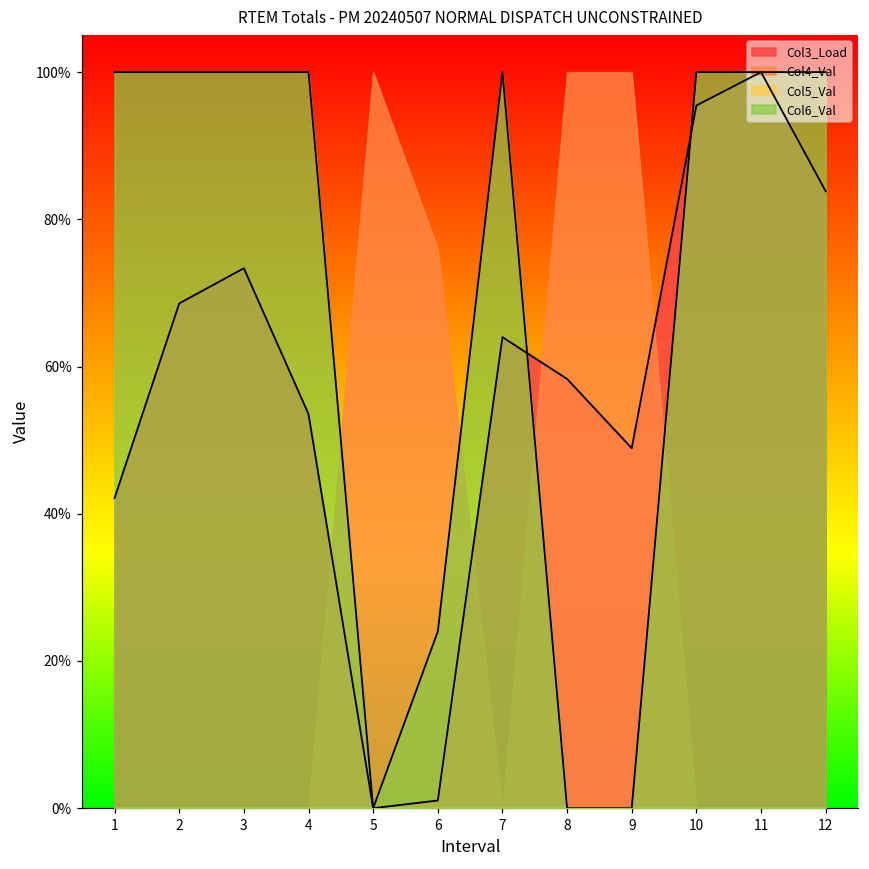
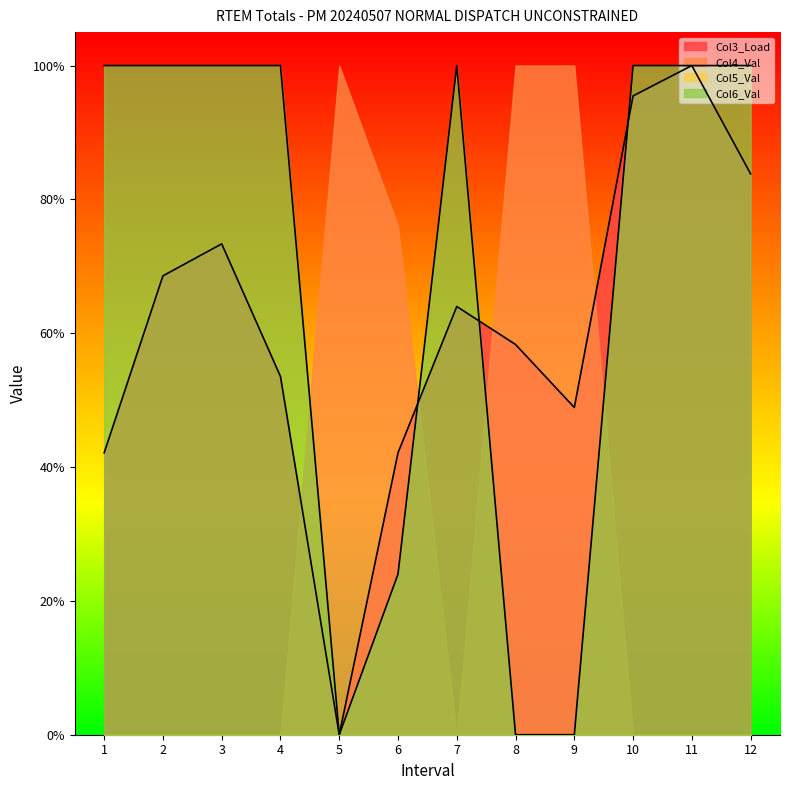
Col3_Load, 6: 1% -> 42%
